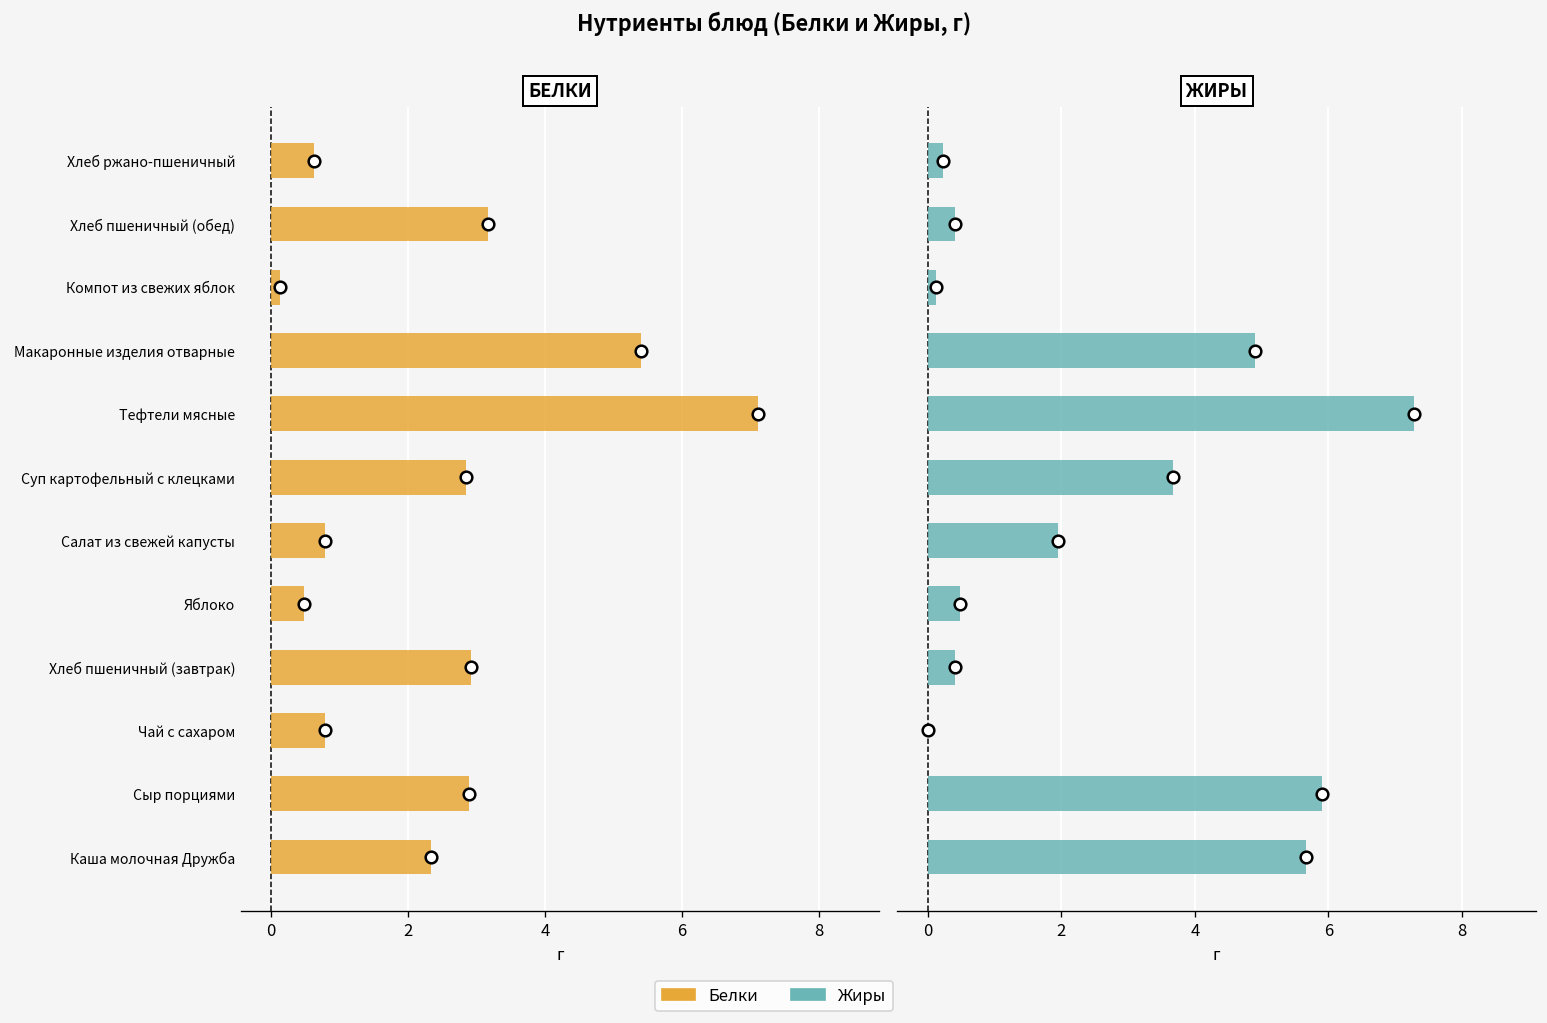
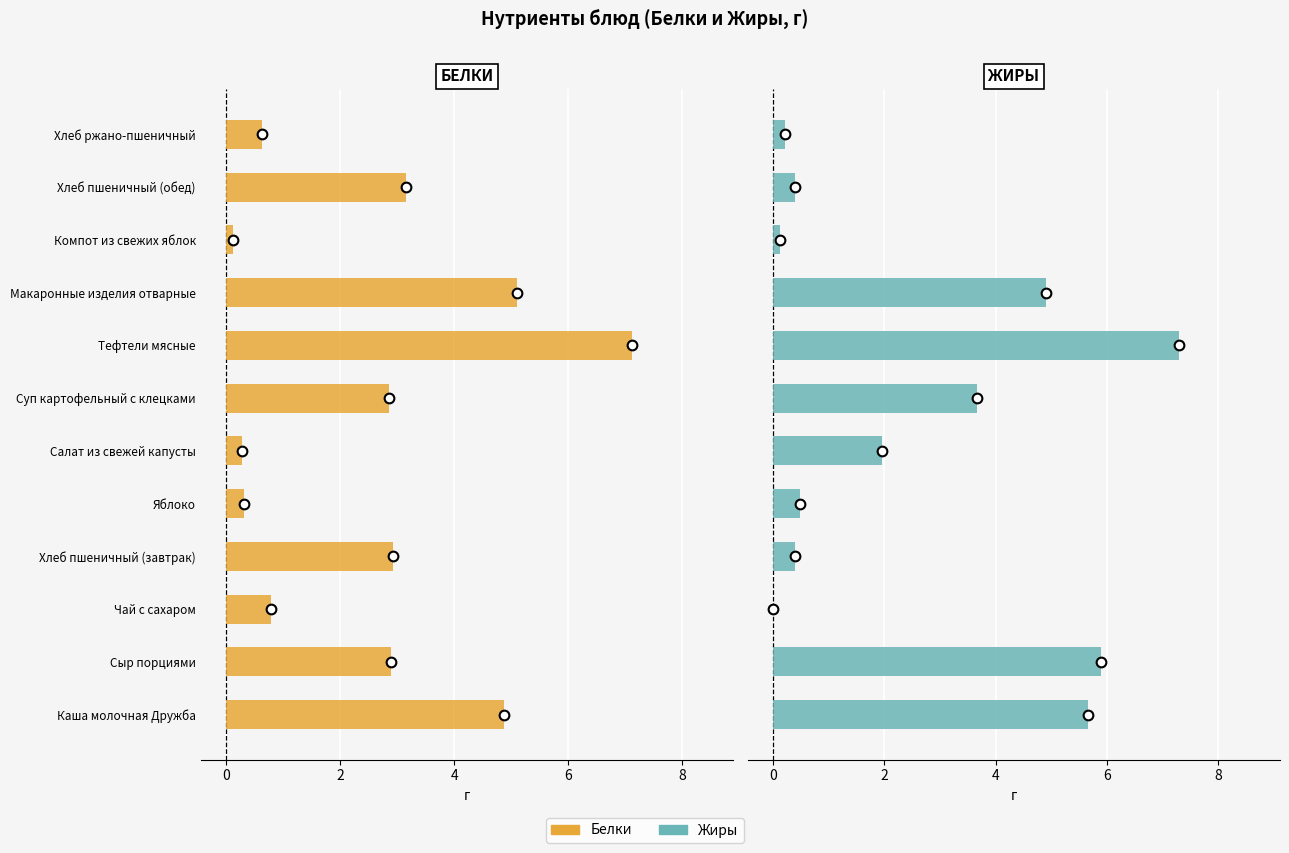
БЕЛКИ, Белки, Макаронные изделия отварные: 5.4 -> 5.1
БЕЛКИ, Белки, Салат из свежей капусты: 0.8 -> 0.3
БЕЛКИ, Белки, Яблоко: 0.5 -> 0.3
БЕЛКИ, Белки, Каша молочная Дружба: 2.3 -> 4.9
